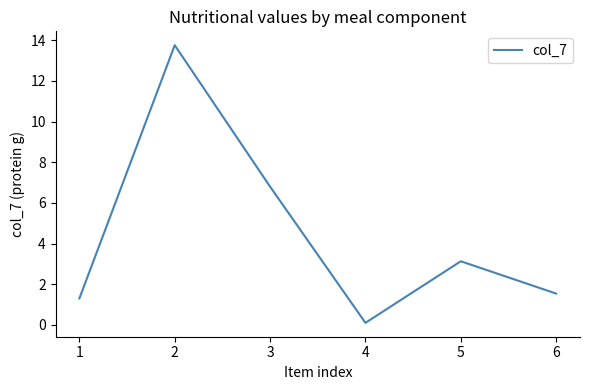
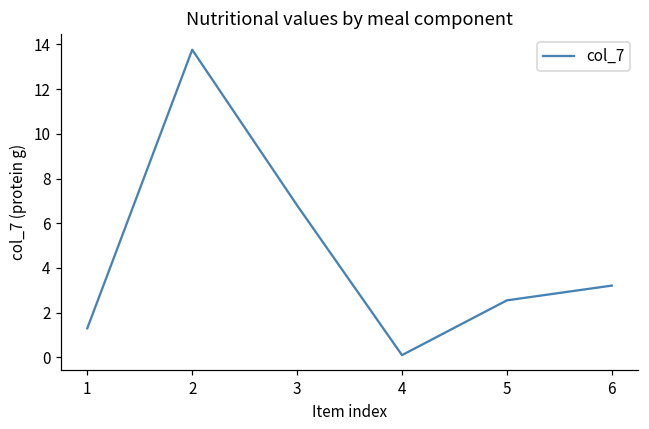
5: 3.1 -> 2.6
6: 1.5 -> 3.2
